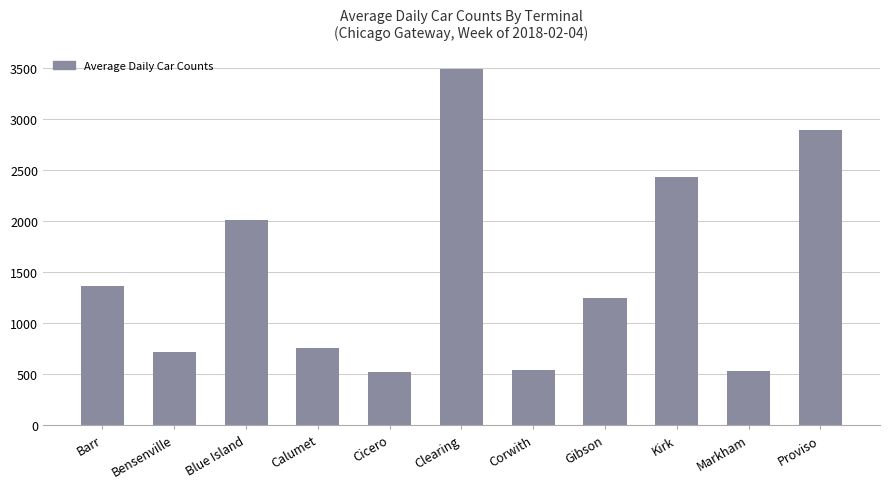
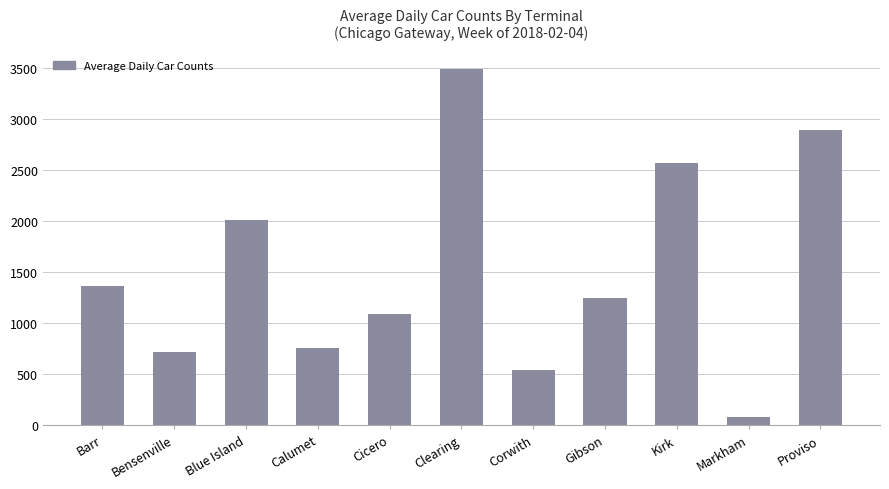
Cicero: 520 -> 1090
Kirk: 2430 -> 2570
Markham: 530 -> 80
